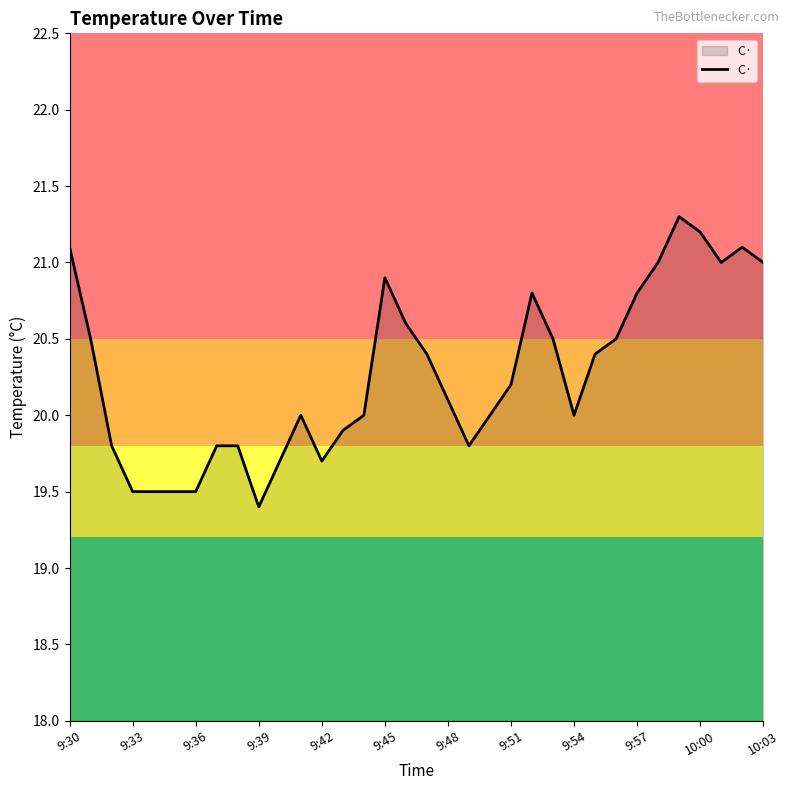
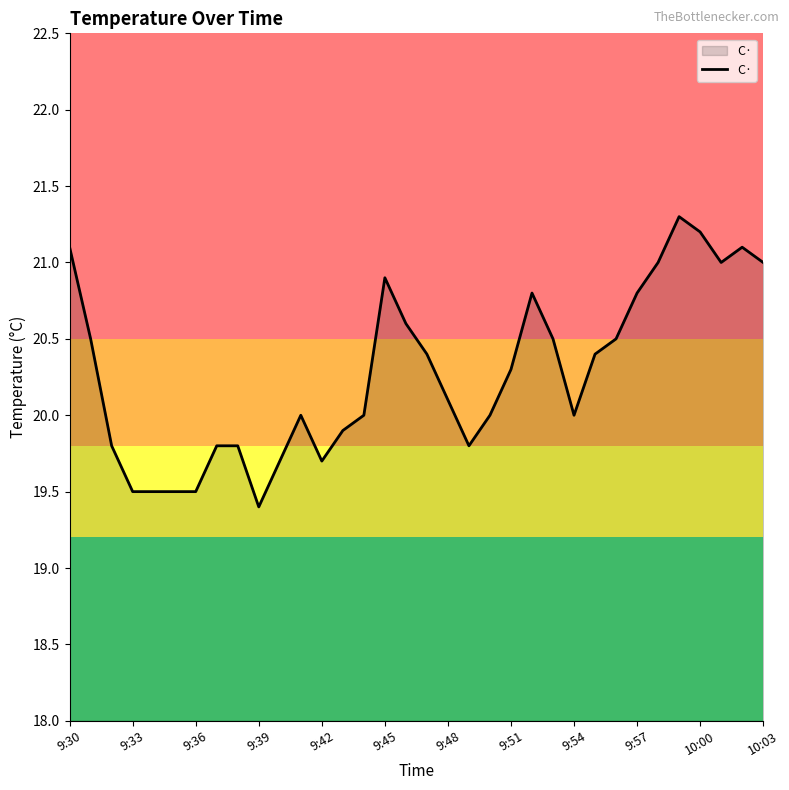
9:51: 20.2 -> 20.3
